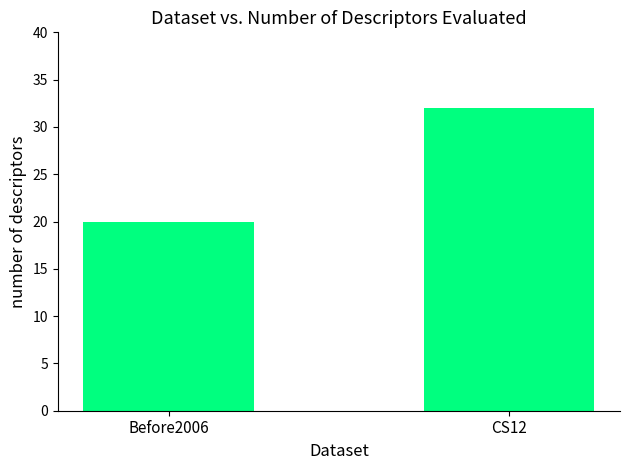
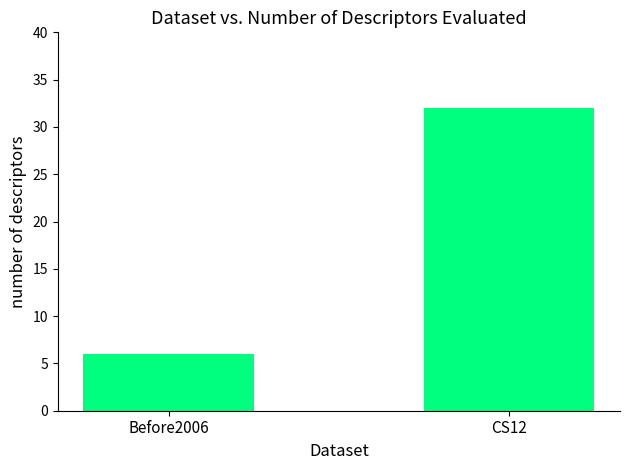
Before2006: 20 -> 6
